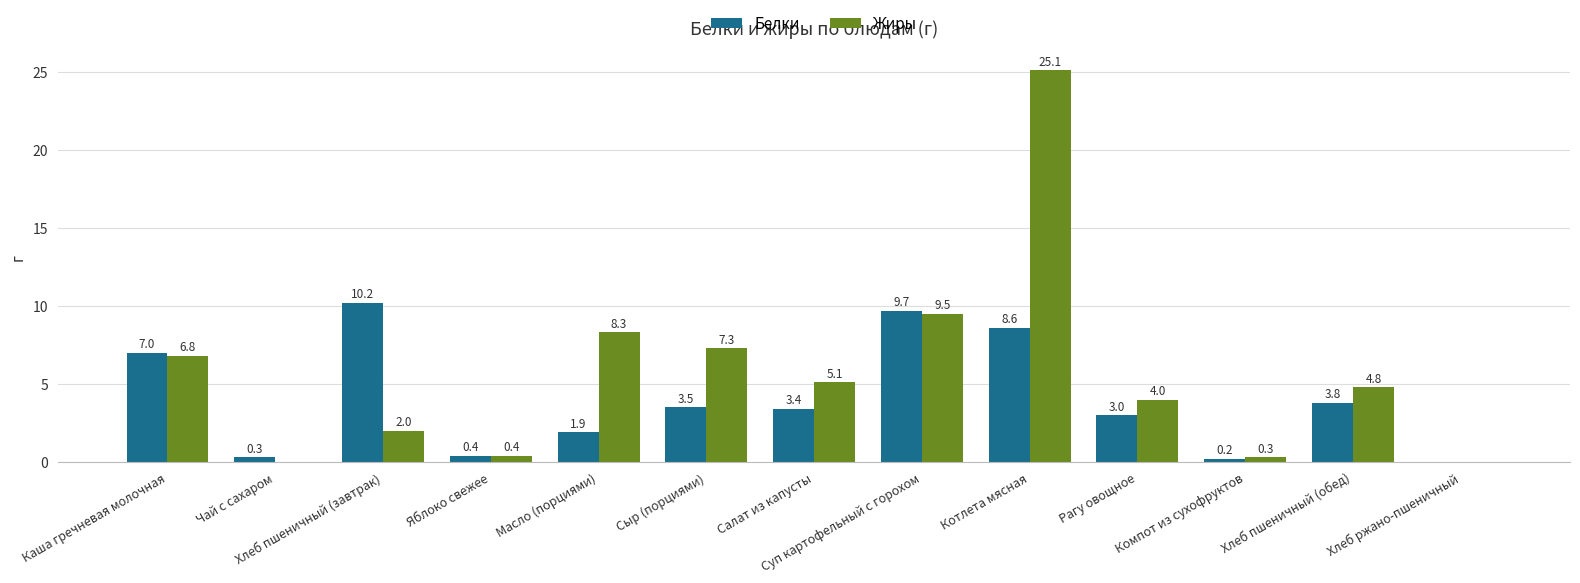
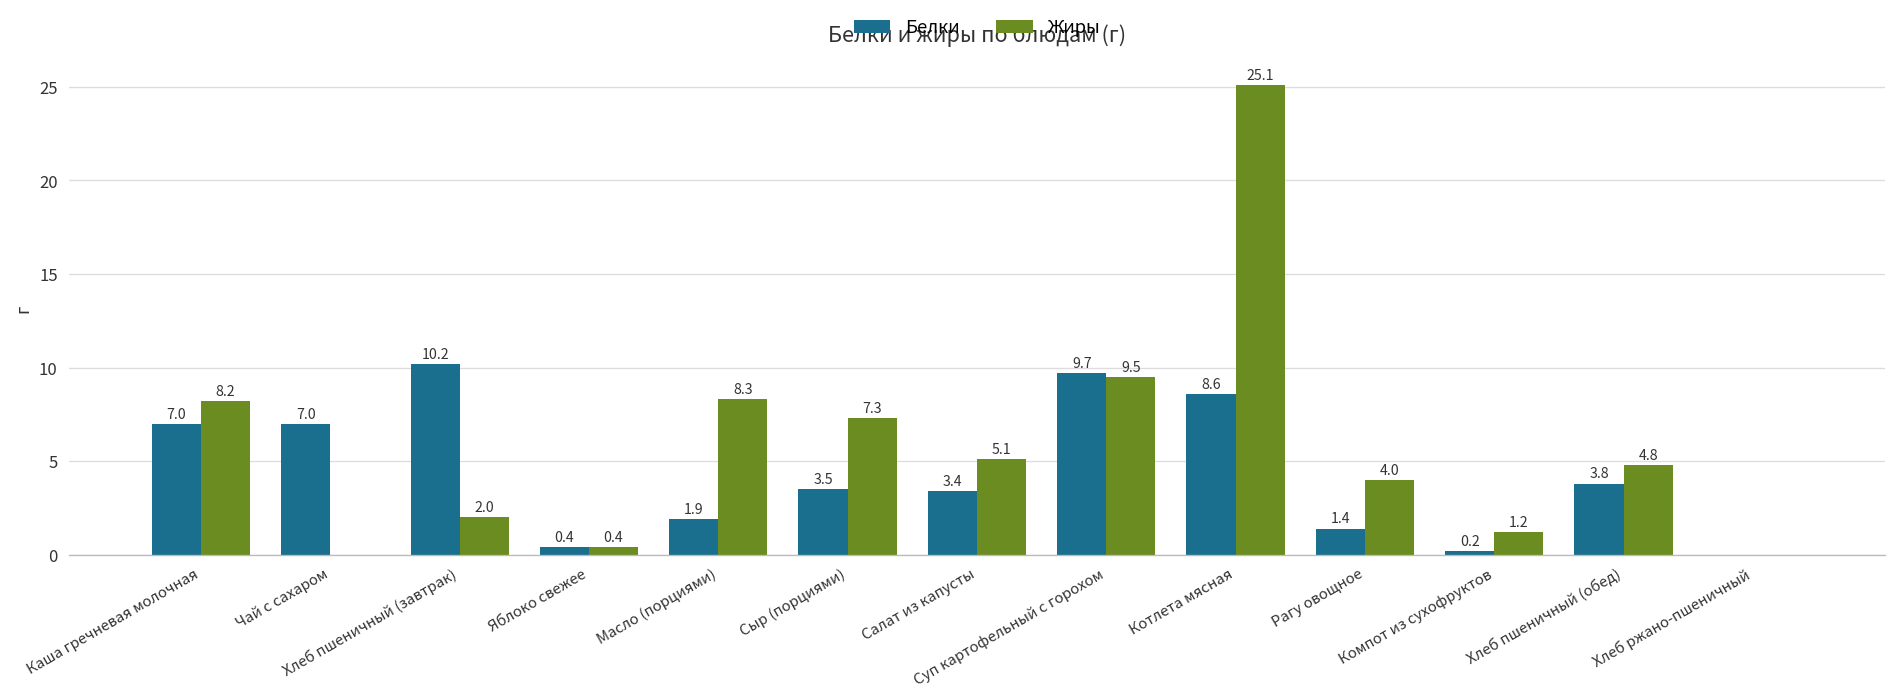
Жиры, Каша гречневая молочная: 6.8 -> 8.2
Белки, Чай с сахаром: 0.3 -> 7.0
Белки, Рагу овощное: 3.0 -> 1.4
Жиры, Компот из сухофруктов: 0.3 -> 1.2
